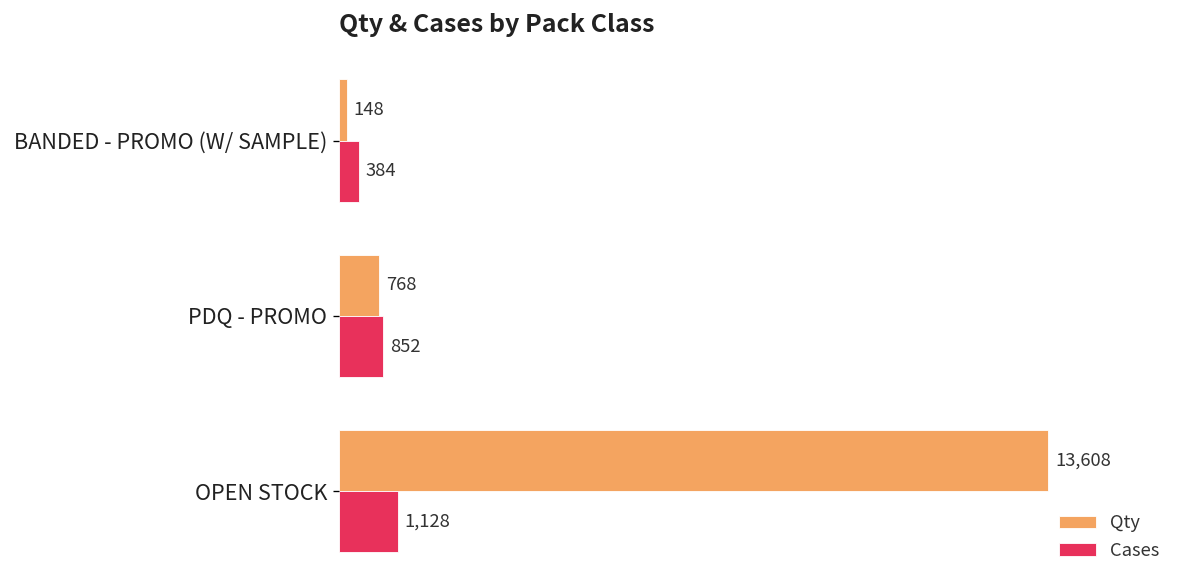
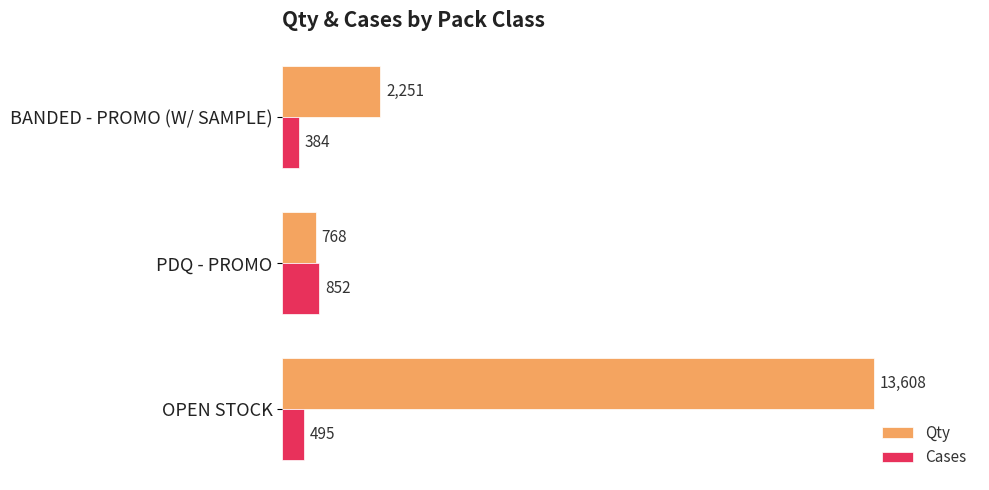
Qty, BANDED - PROMO (W/ SAMPLE): 148 -> 2,251
Cases, OPEN STOCK: 1,128 -> 495
